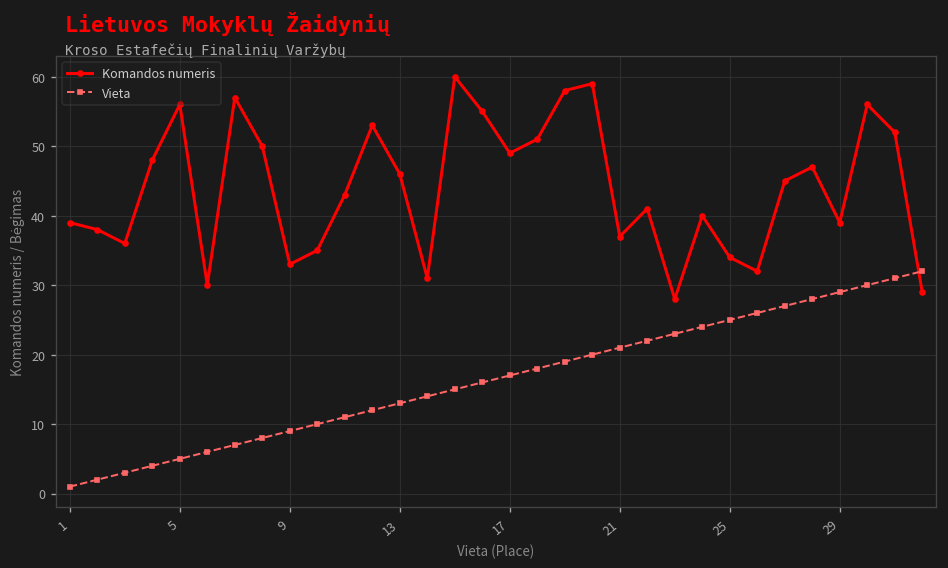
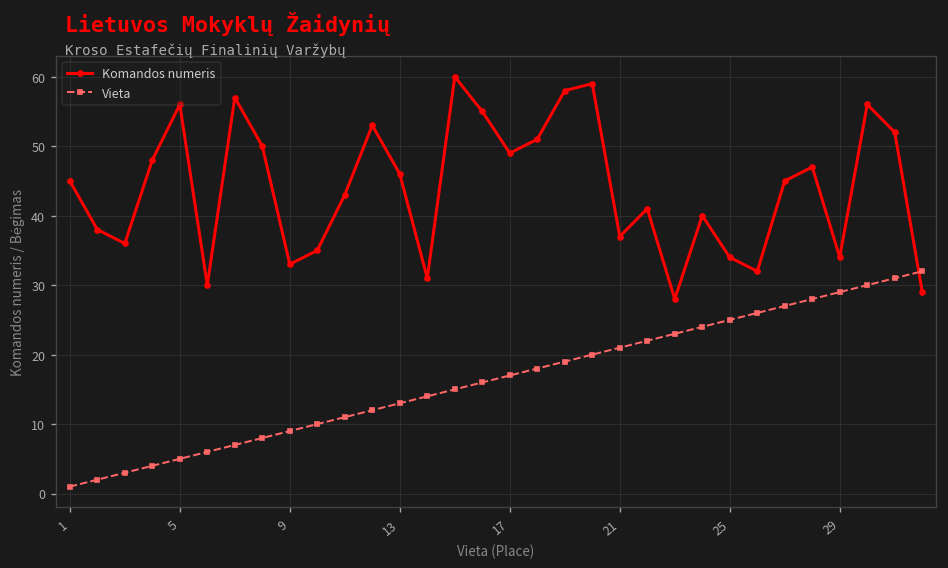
Komandos numeris, 1: 39 -> 45
Komandos numeris, 29: 39 -> 34
